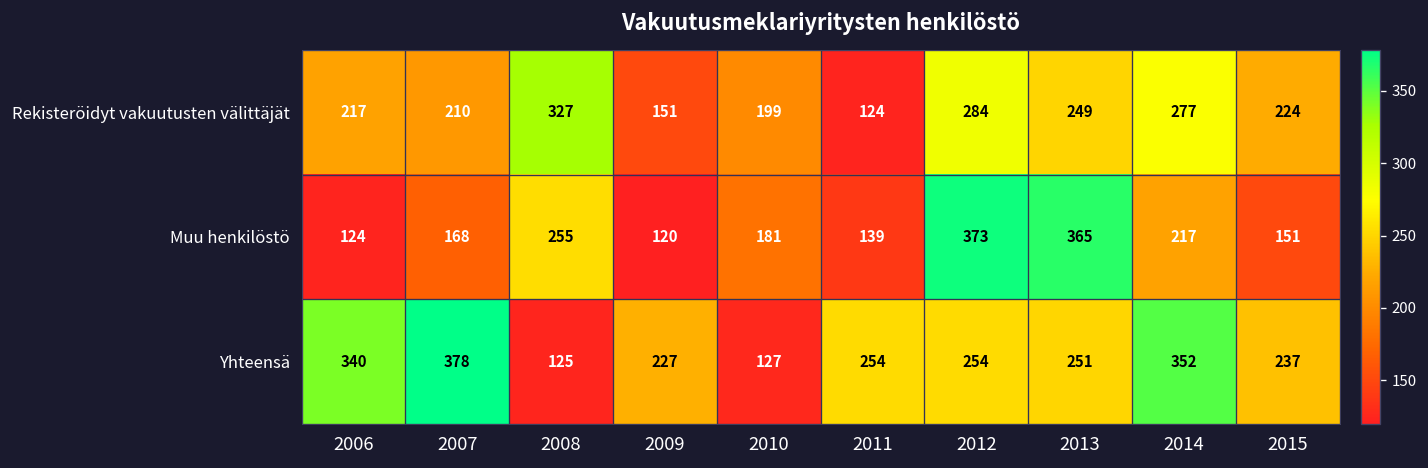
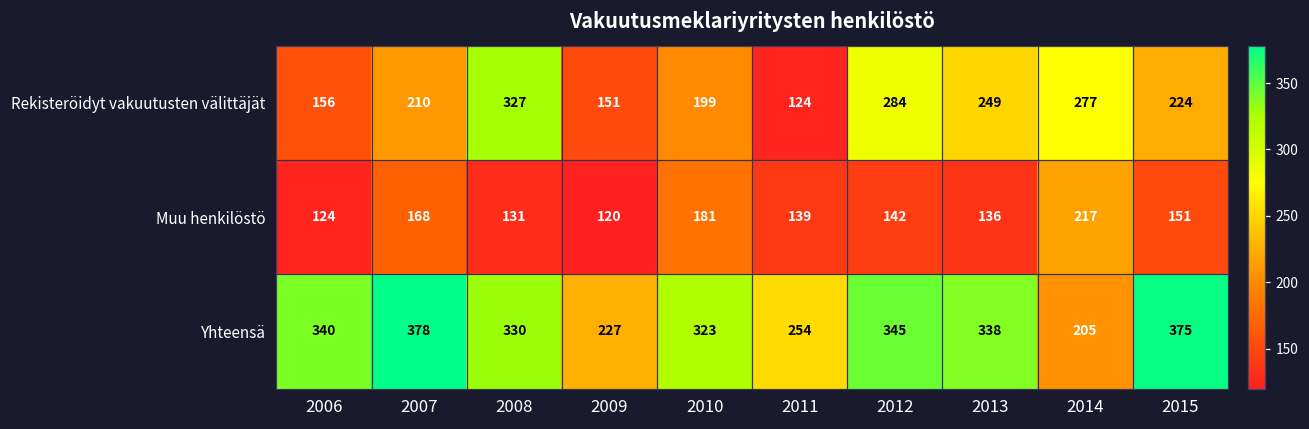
Rekisteröidyt vakuutusten välittäjät, 2006: 217 -> 156
Muu henkilöstö, 2008: 255 -> 131
Muu henkilöstö, 2012: 373 -> 142
Muu henkilöstö, 2013: 365 -> 136
Yhteensä, 2008: 125 -> 330
Yhteensä, 2010: 127 -> 323
Yhteensä, 2012: 254 -> 345
Yhteensä, 2013: 251 -> 338
Yhteensä, 2014: 352 -> 205
Yhteensä, 2015: 237 -> 375
